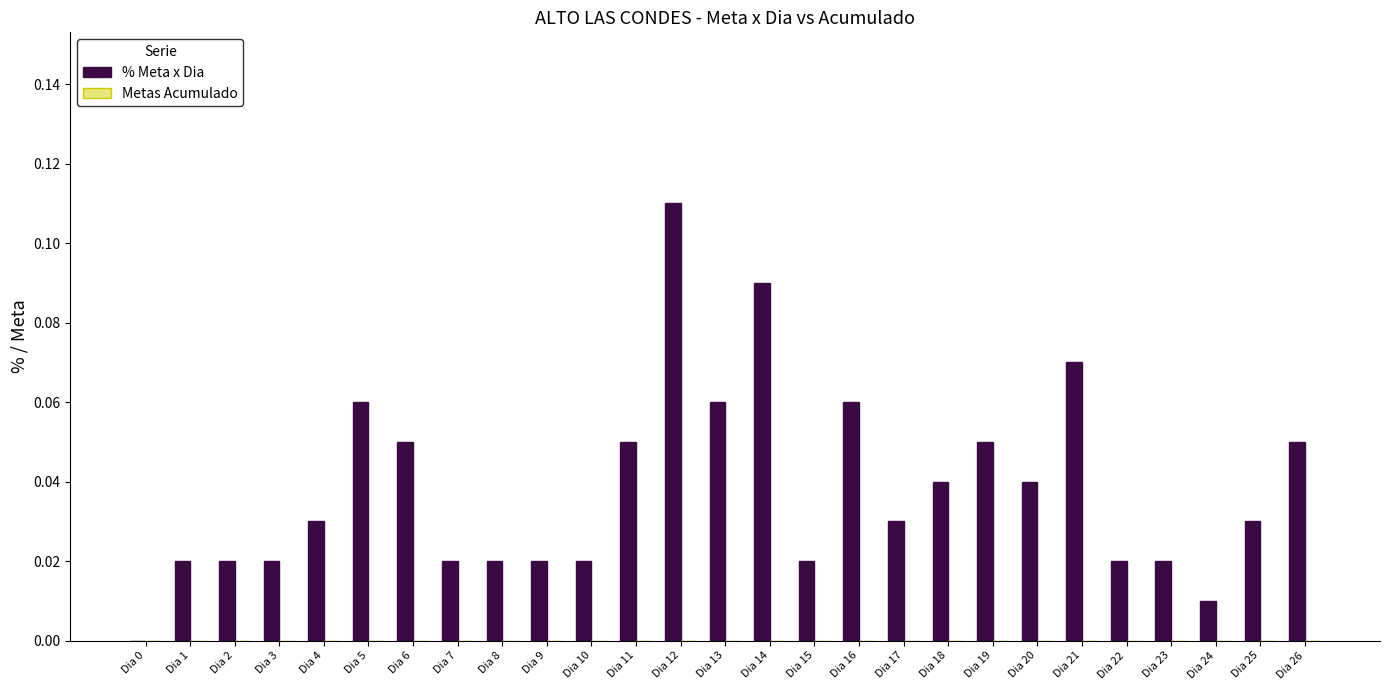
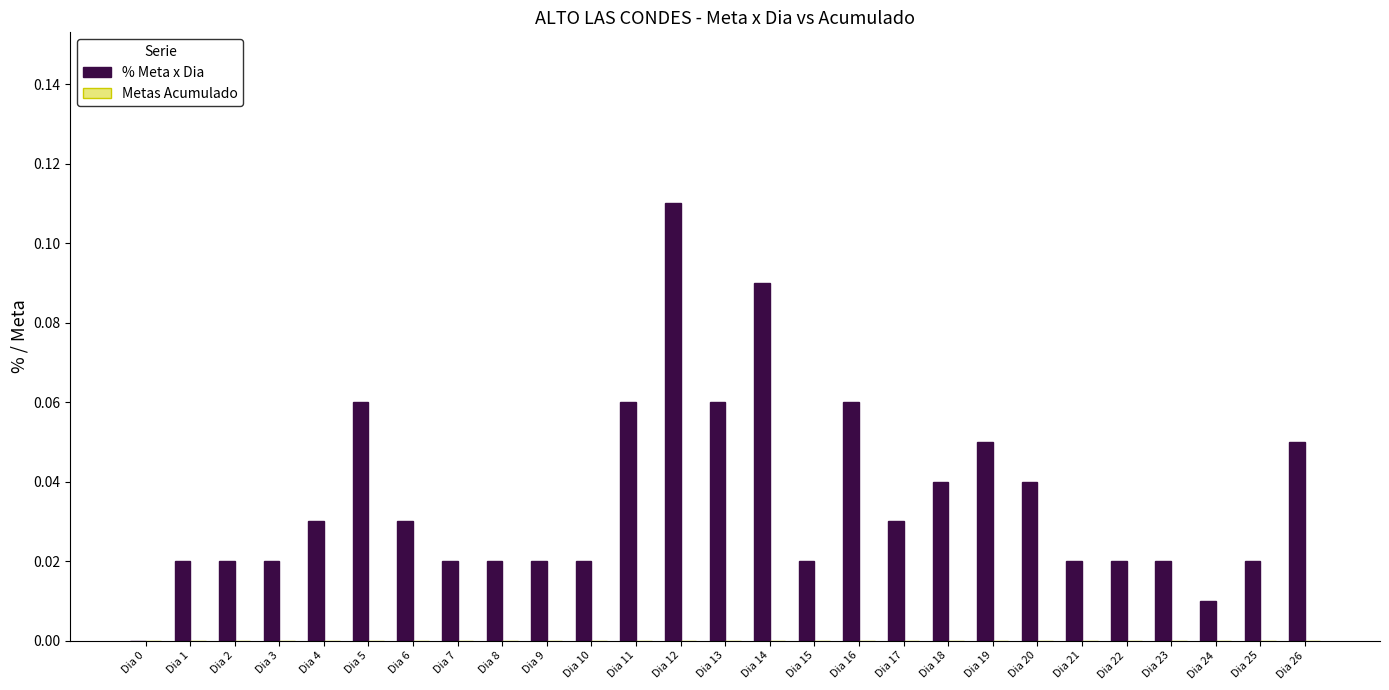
% Meta x Dia, Dia 6: 0.05 -> 0.03
% Meta x Dia, Dia 11: 0.05 -> 0.06
% Meta x Dia, Dia 21: 0.07 -> 0.02
% Meta x Dia, Dia 25: 0.03 -> 0.02
